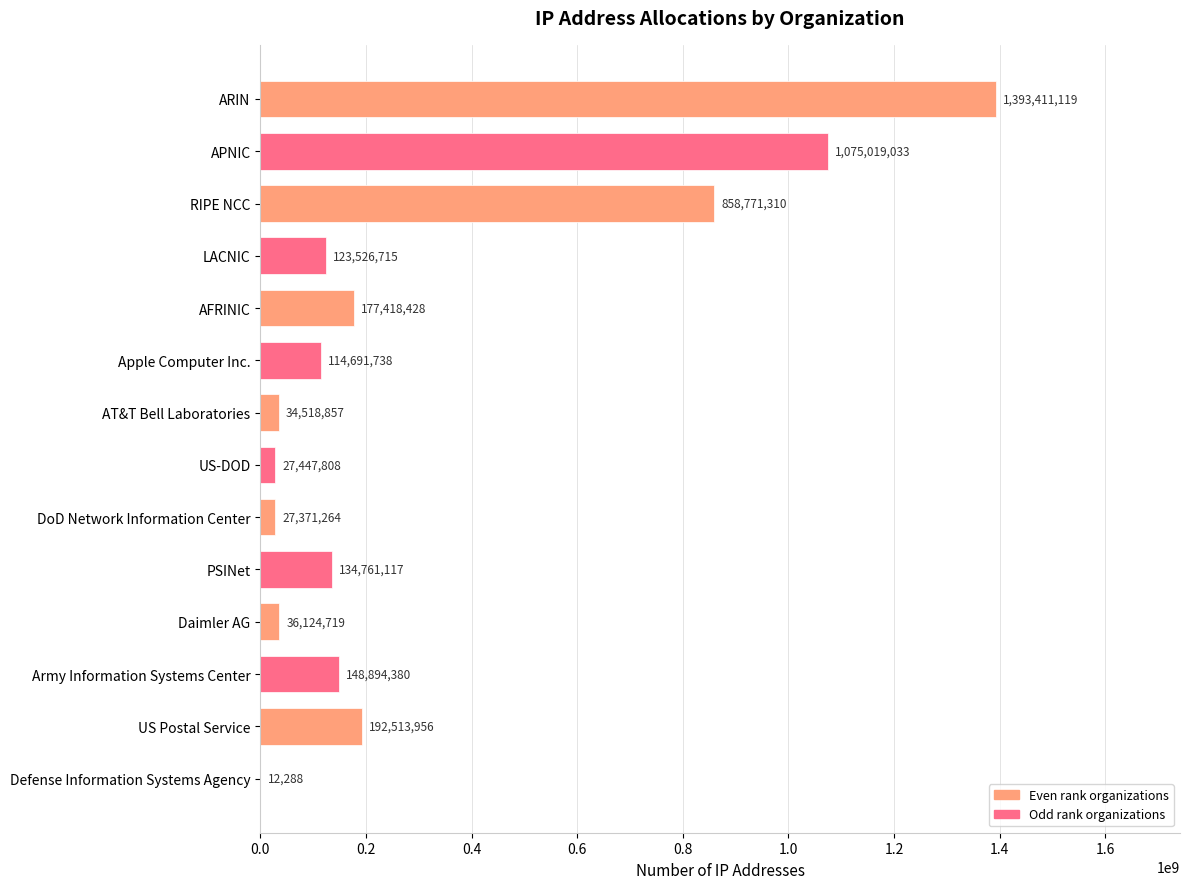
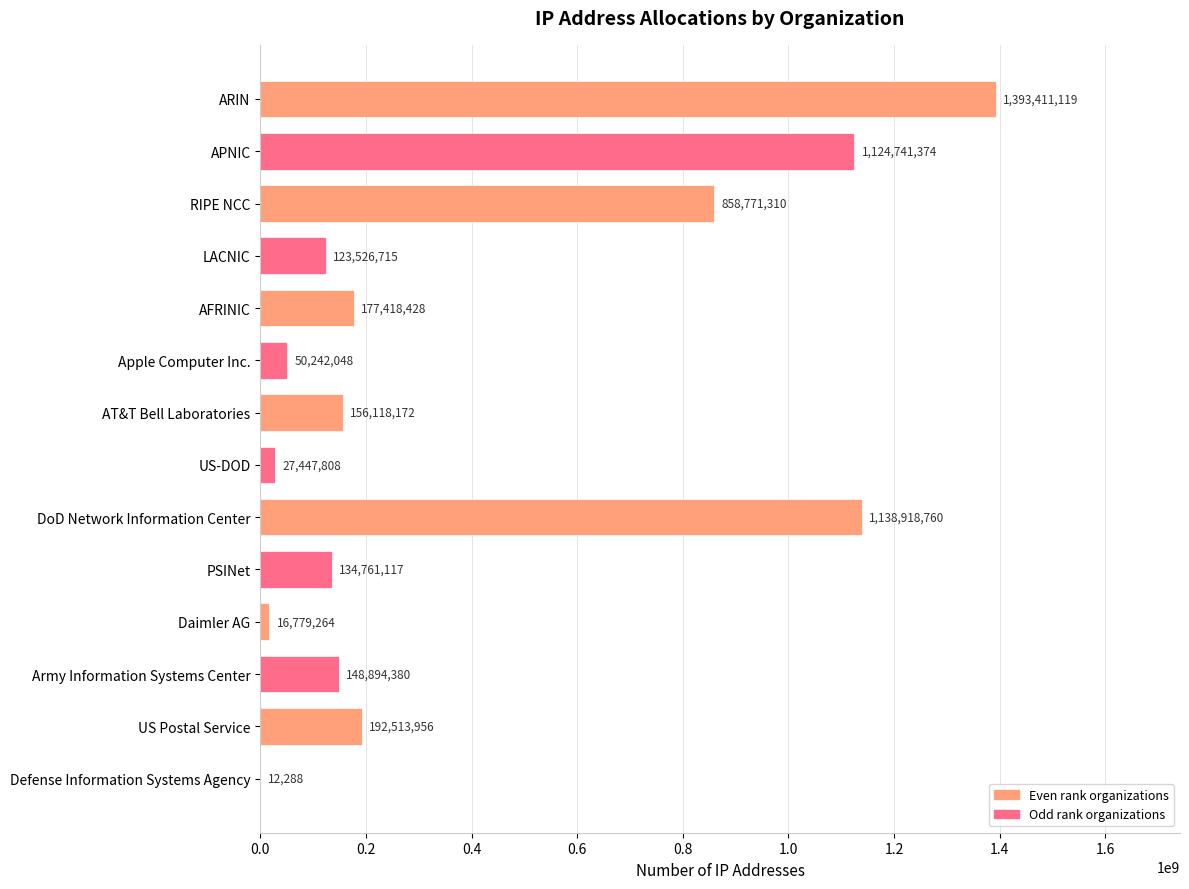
APNIC: 1,075,019,033 -> 1,124,741,374
Apple Computer Inc.: 114,691,738 -> 50,242,048
AT&T Bell Laboratories: 34,518,857 -> 156,118,172
DoD Network Information Center: 27,371,264 -> 1,138,918,760
Daimler AG: 36,124,719 -> 16,779,264
